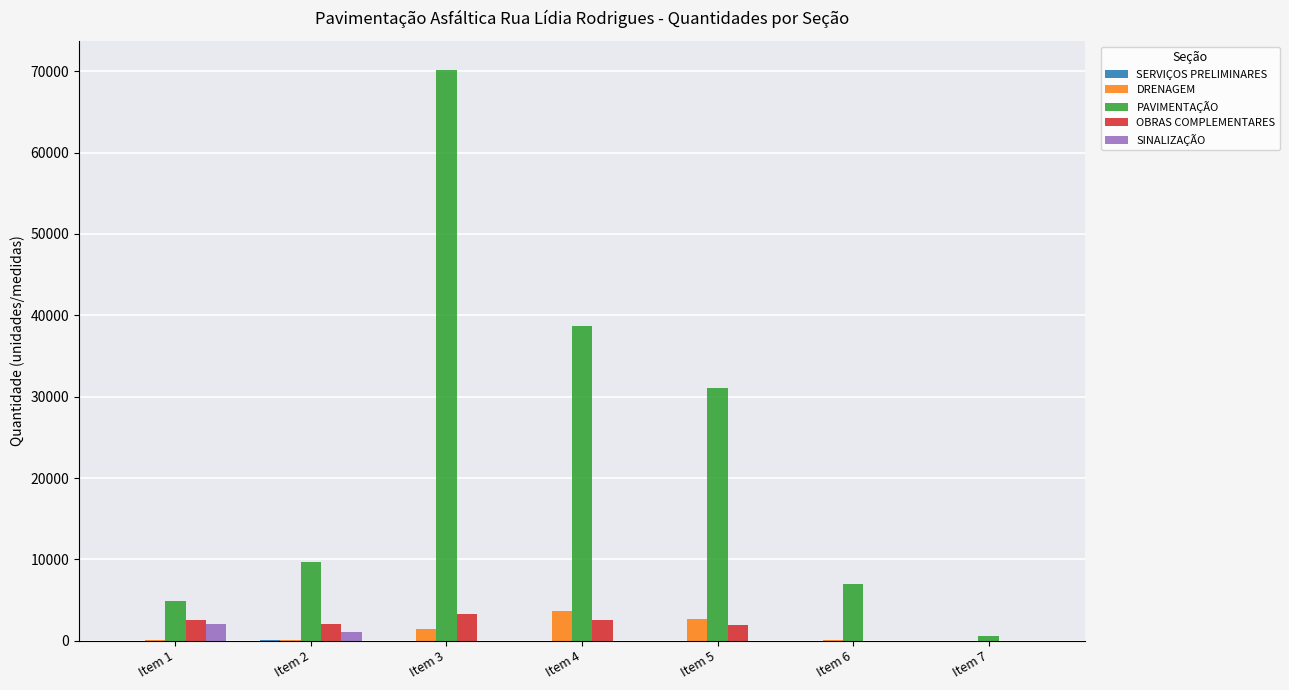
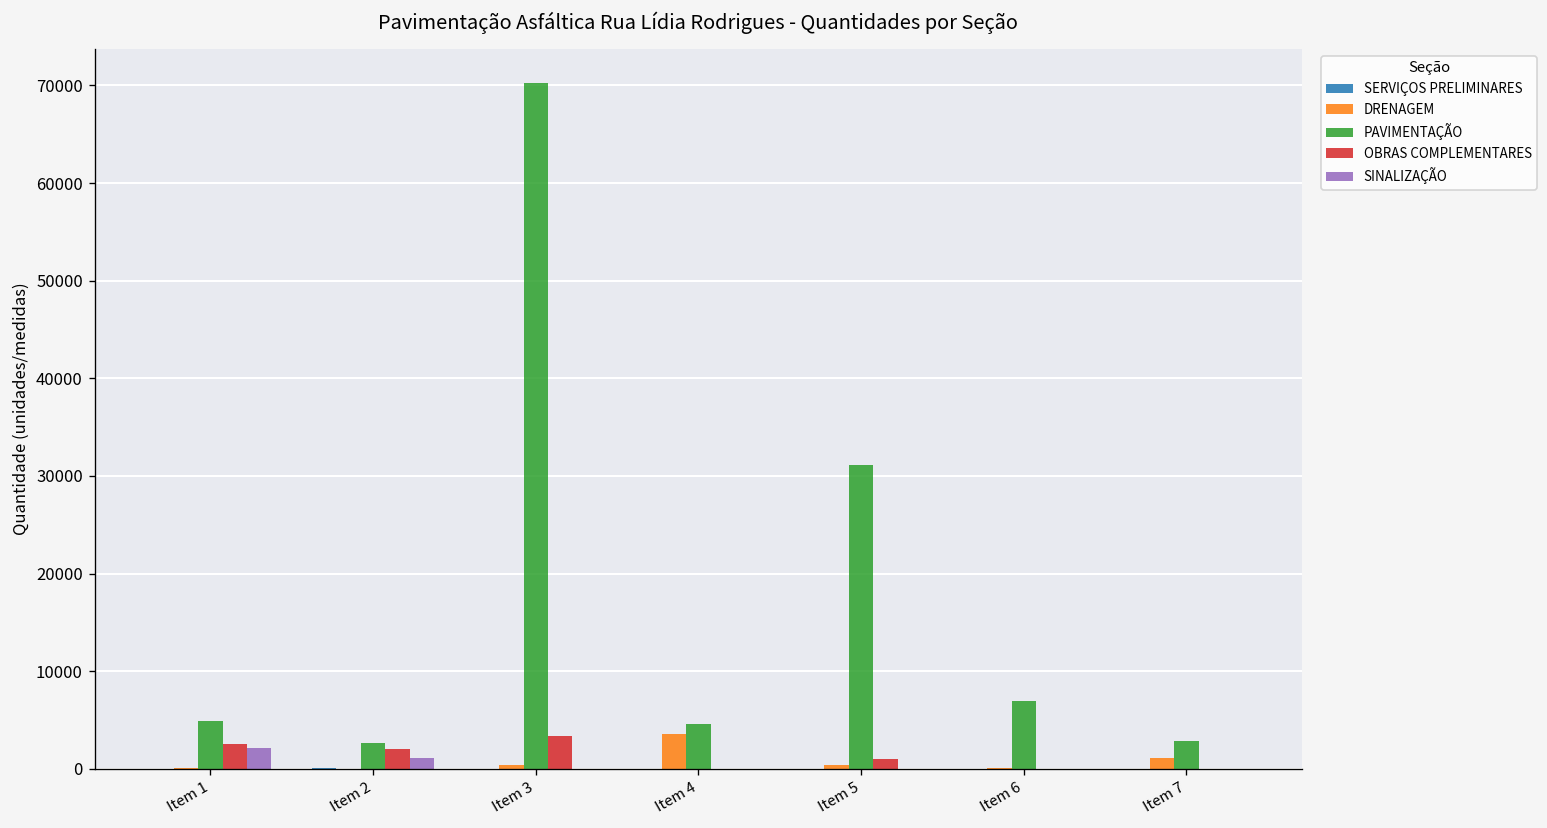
PAVIMENTAÇÃO, Item 2: 10000 -> 3000
DRENAGEM, Item 3: 1000 -> 0
PAVIMENTAÇÃO, Item 4: 39000 -> 5000
OBRAS COMPLEMENTARES, Item 4: 3000 -> 0
DRENAGEM, Item 5: 3000 -> 0
OBRAS COMPLEMENTARES, Item 5: 2000 -> 1000
DRENAGEM, Item 7: 0 -> 1000
PAVIMENTAÇÃO, Item 7: 1000 -> 3000
